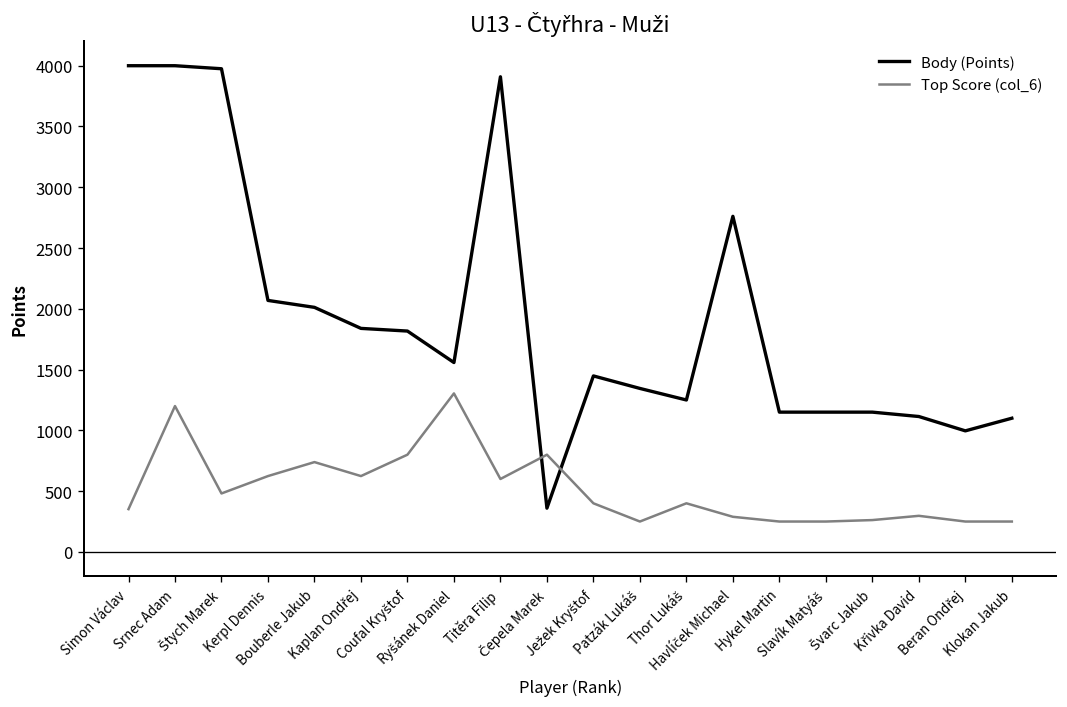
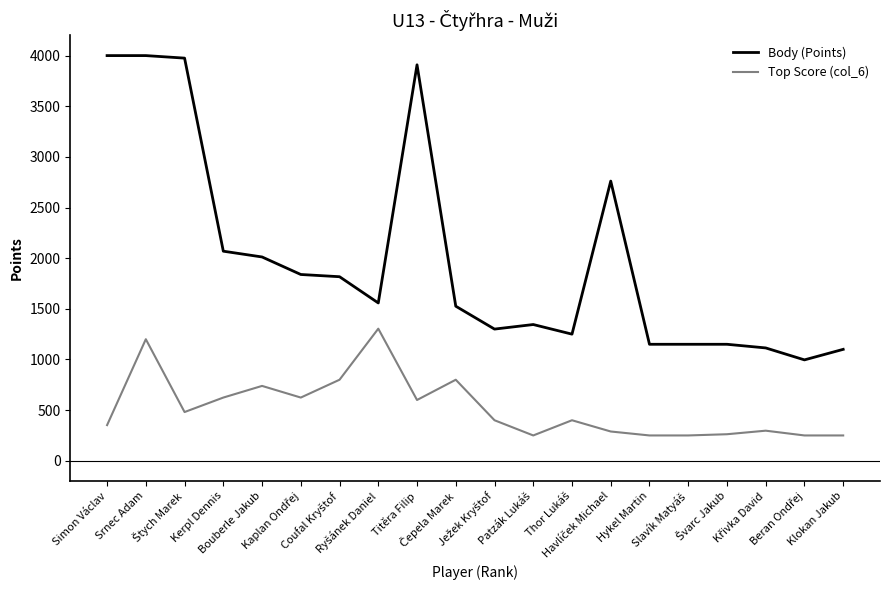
Body (Points), Čepela Marek: 360 -> 1530
Body (Points), Ježek Kryštof: 1450 -> 1300
